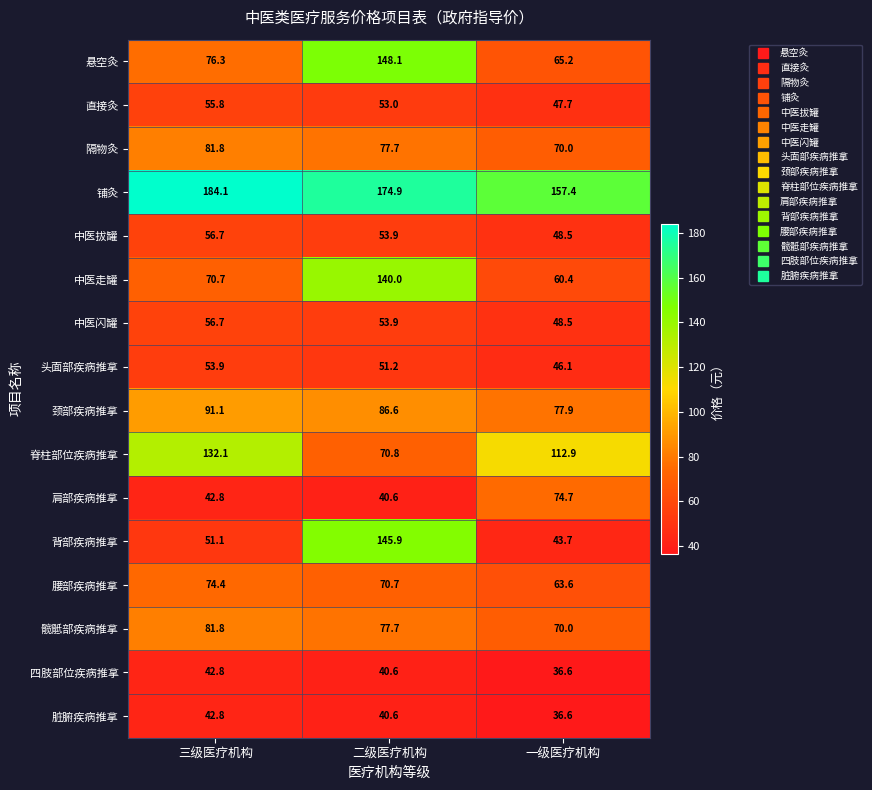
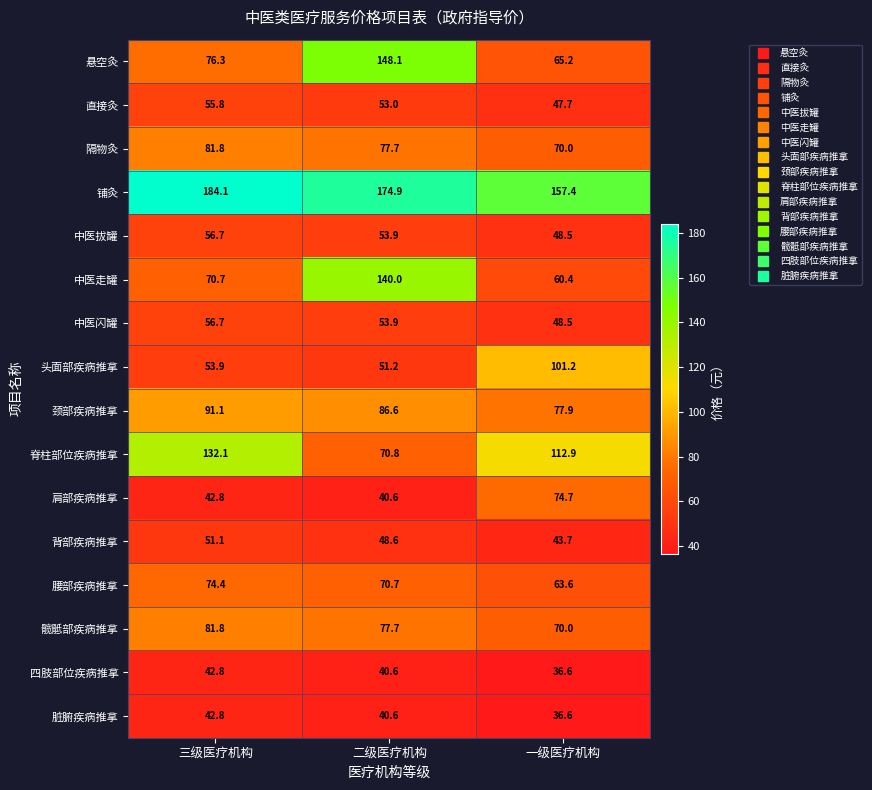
头面部疾病推拿, 一级医疗机构: 46.1 -> 101.2
背部疾病推拿, 二级医疗机构: 145.9 -> 48.6
